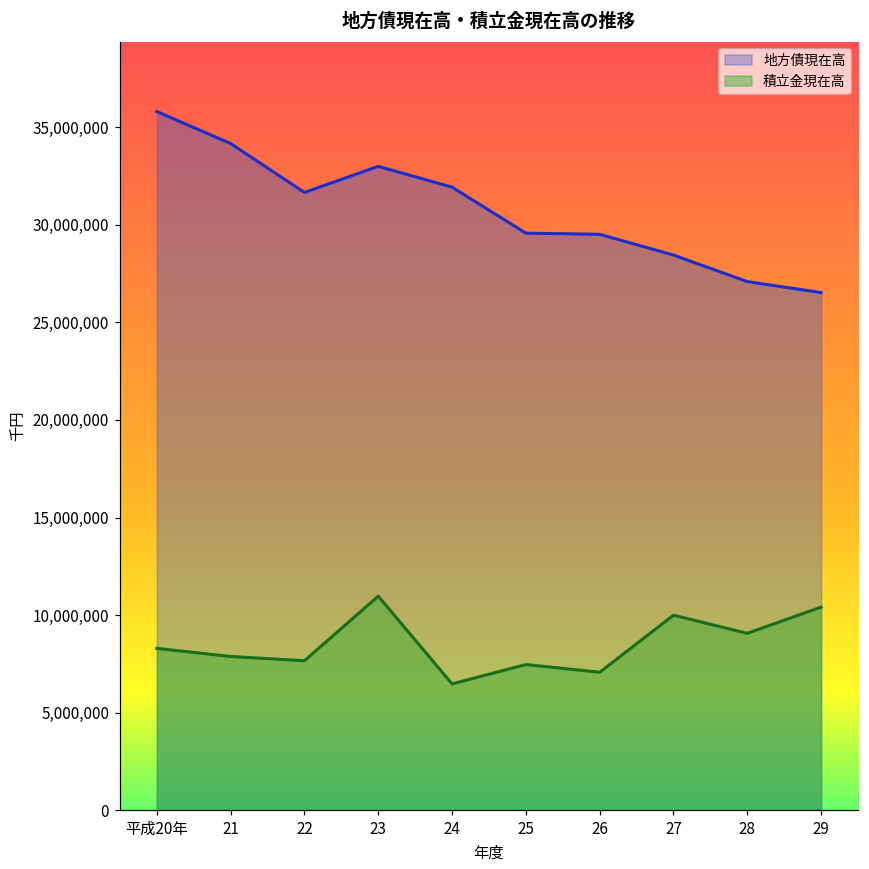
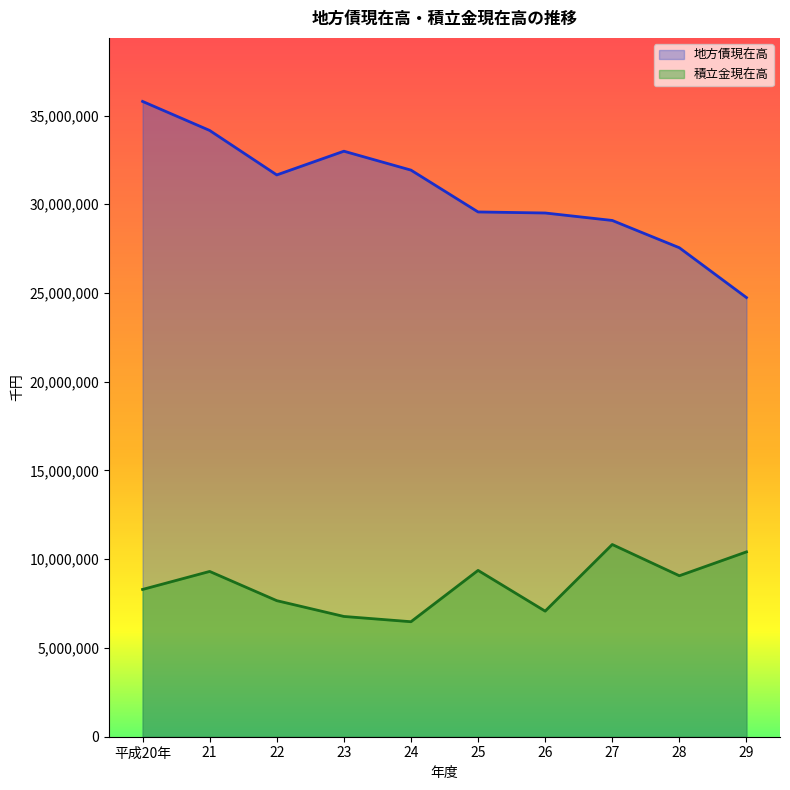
積立金現在高, 21: 7,900,000 -> 9,300,000
積立金現在高, 23: 11,000,000 -> 6,800,000
積立金現在高, 25: 7,500,000 -> 9,400,000
地方債現在高, 27: 28,400,000 -> 29,100,000
積立金現在高, 27: 10,000,000 -> 10,800,000
地方債現在高, 28: 27,100,000 -> 27,500,000
地方債現在高, 29: 26,500,000 -> 24,700,000
